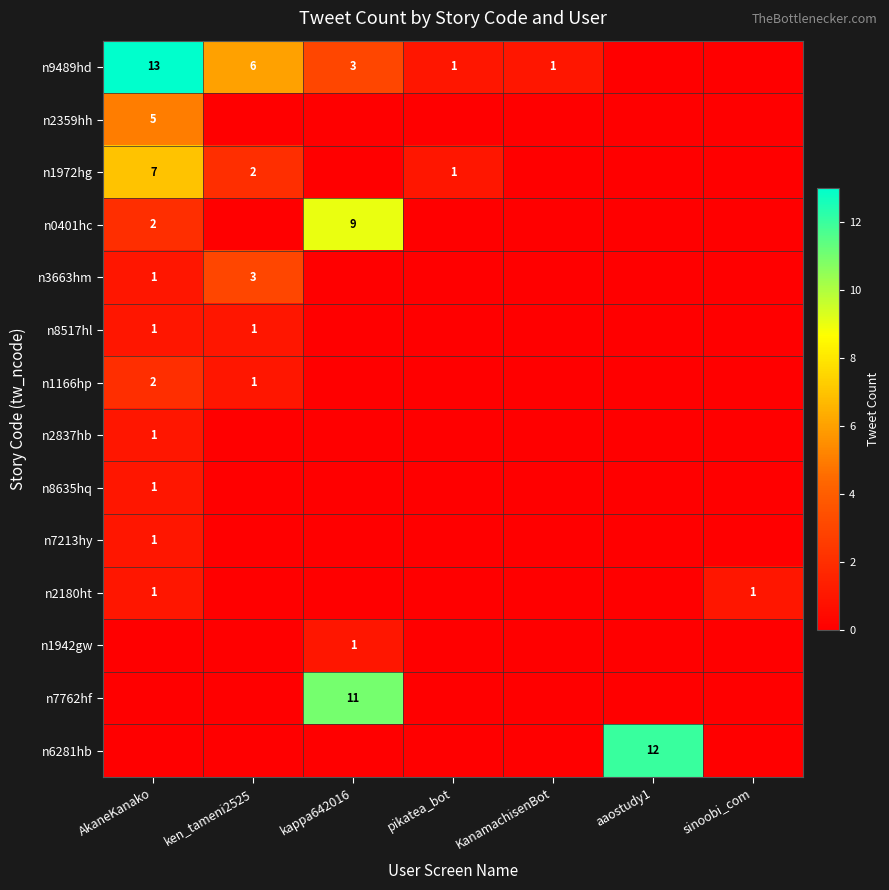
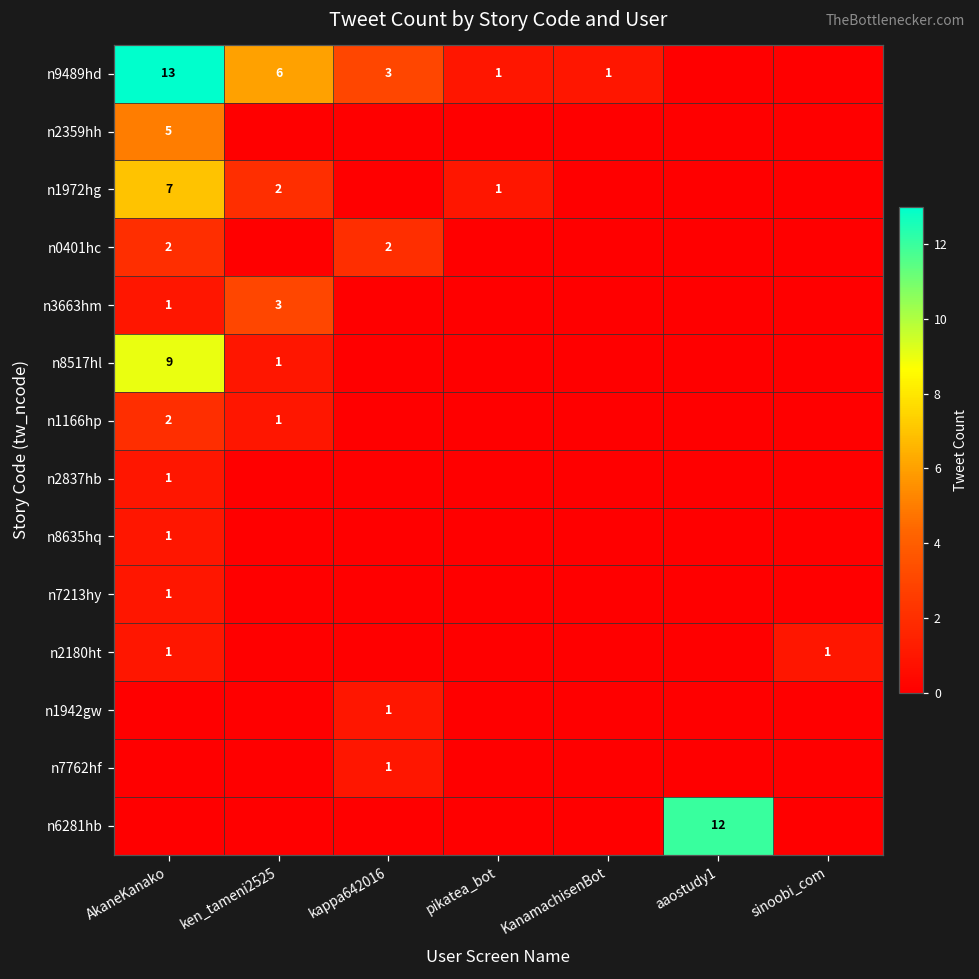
n0401hc, kappa642016: 9 -> 2
n8517hl, AkaneKanako: 1 -> 9
n7762hf, kappa642016: 11 -> 1
